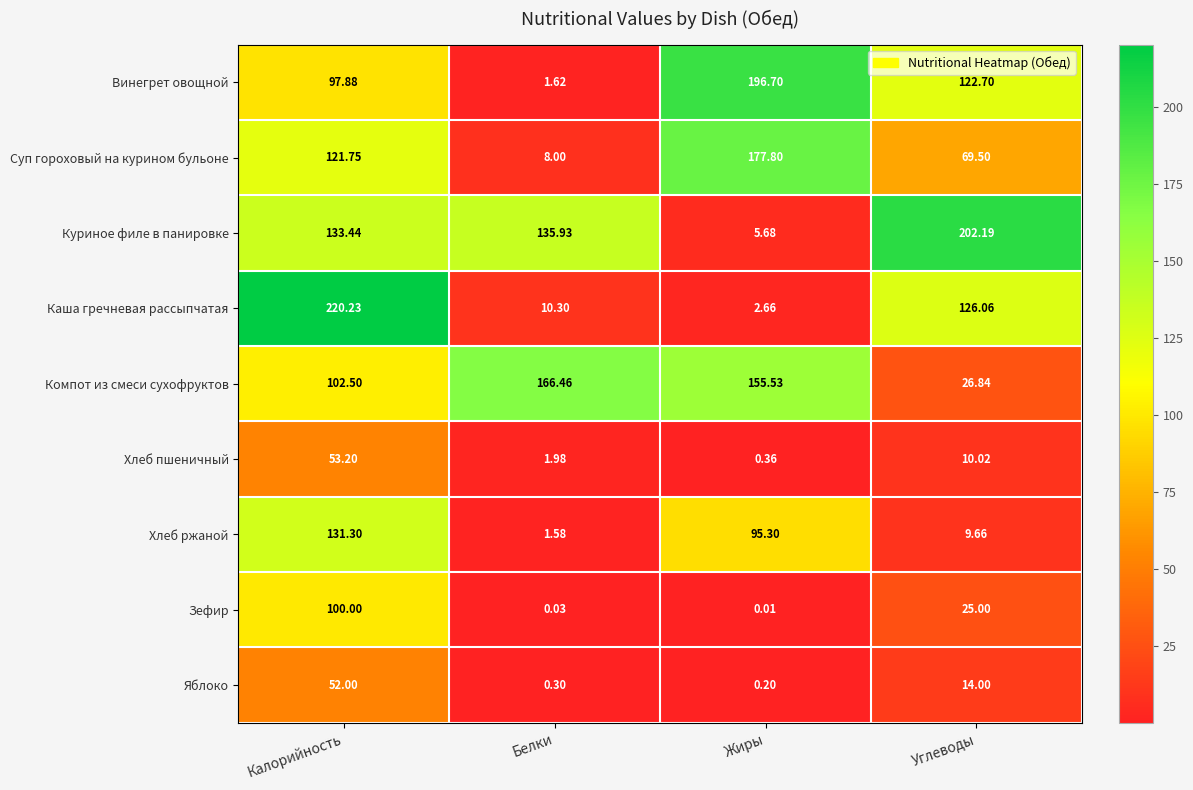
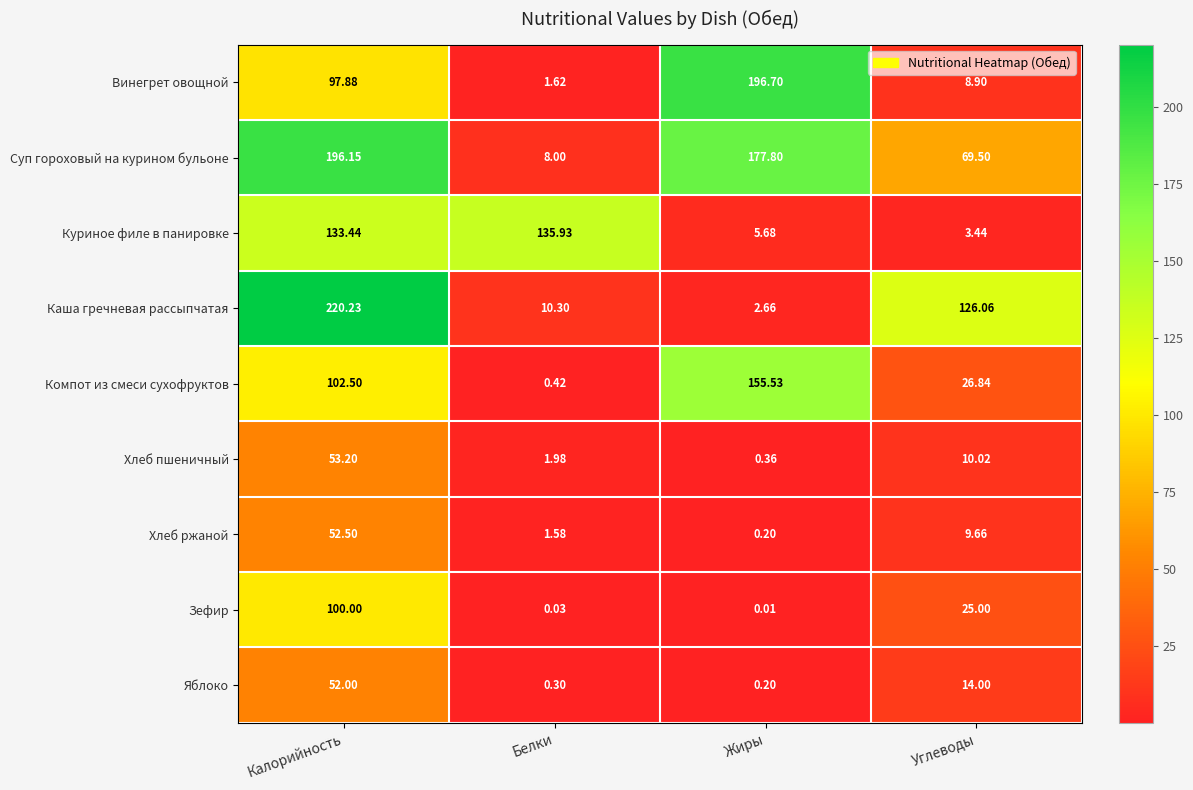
Винегрет овощной, Углеводы: 122.70 -> 8.90
Суп гороховый на курином бульоне, Калорийность: 121.75 -> 196.15
Куриное филе в панировке, Углеводы: 202.19 -> 3.44
Компот из смеси сухофруктов, Белки: 166.46 -> 0.42
Хлеб ржаной, Калорийность: 131.30 -> 52.50
Хлеб ржаной, Жиры: 95.30 -> 0.20
